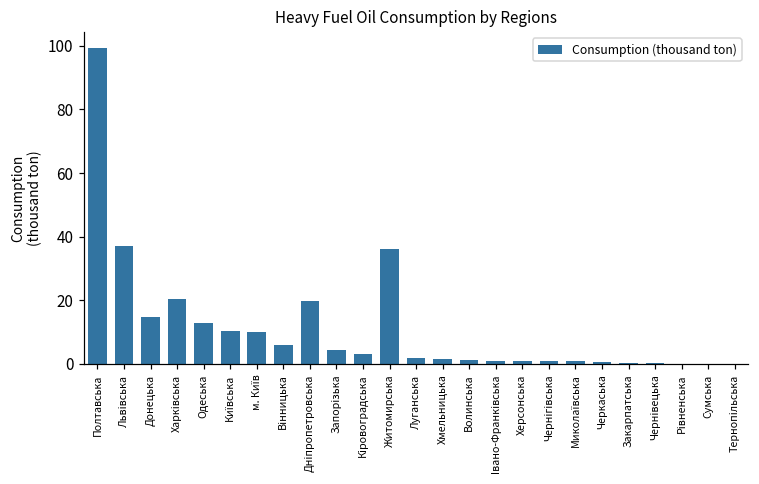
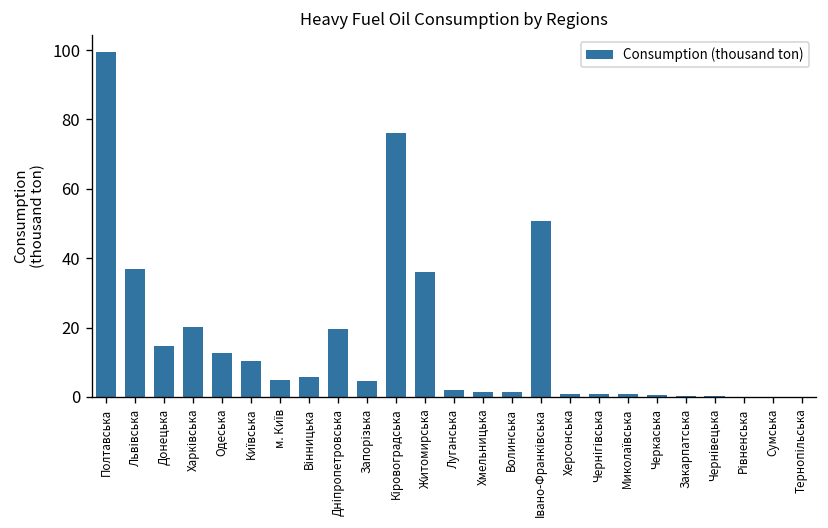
м. Київ: 10 -> 5
Кіровоградська: 3 -> 76
Івано-Франківська: 1 -> 51
